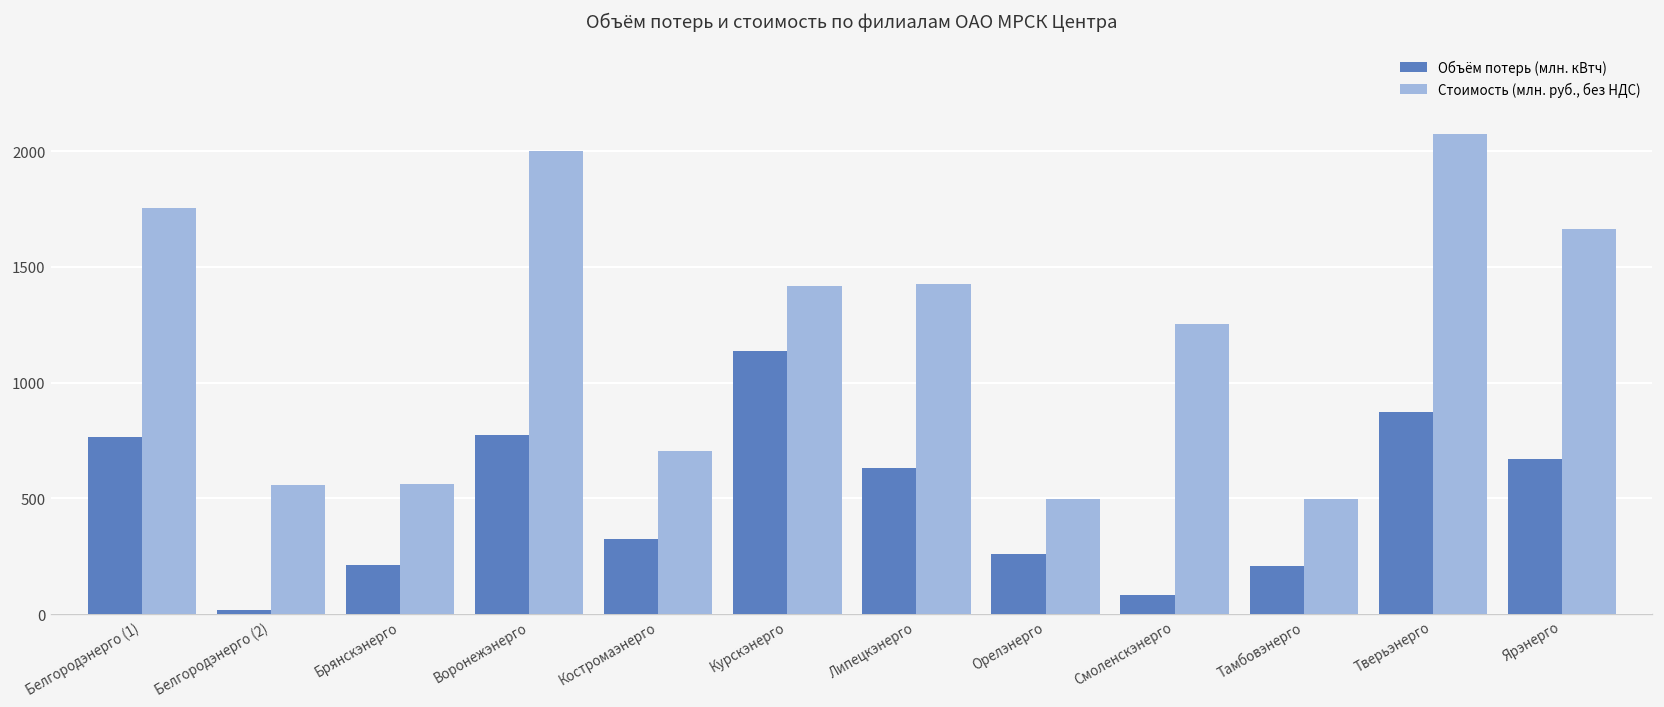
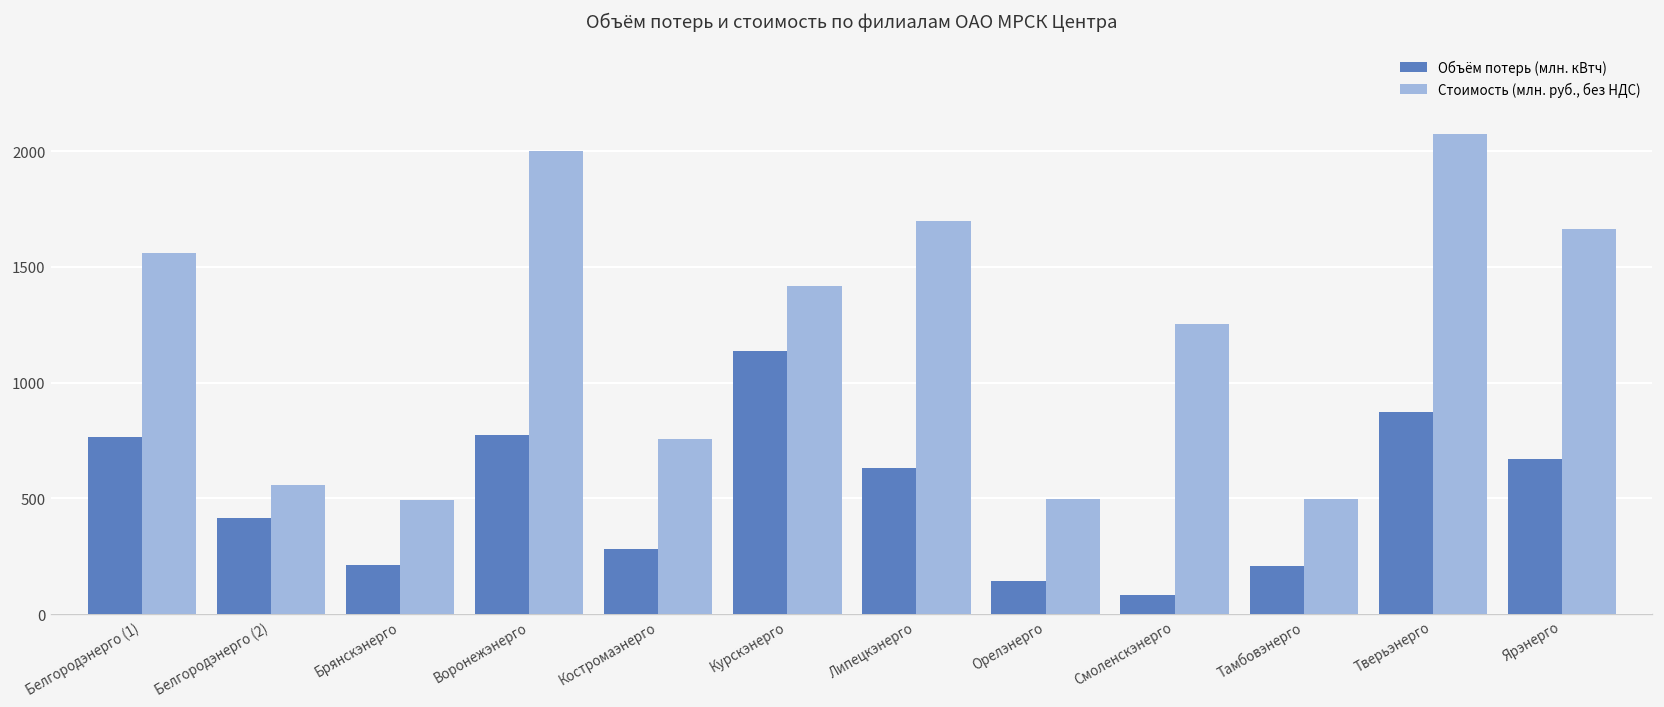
Стоимость (млн. руб., без НДС), Белгородэнерго (1): 1750 -> 1560
Объём потерь (млн. кВтч), Белгородэнерго (2): 20 -> 410
Стоимость (млн. руб., без НДС), Брянскэнерго: 560 -> 490
Объём потерь (млн. кВтч), Костромаэнерго: 320 -> 280
Стоимость (млн. руб., без НДС), Костромаэнерго: 710 -> 760
Стоимость (млн. руб., без НДС), Липецкэнерго: 1430 -> 1700
Объём потерь (млн. кВтч), Орелэнерго: 260 -> 140
